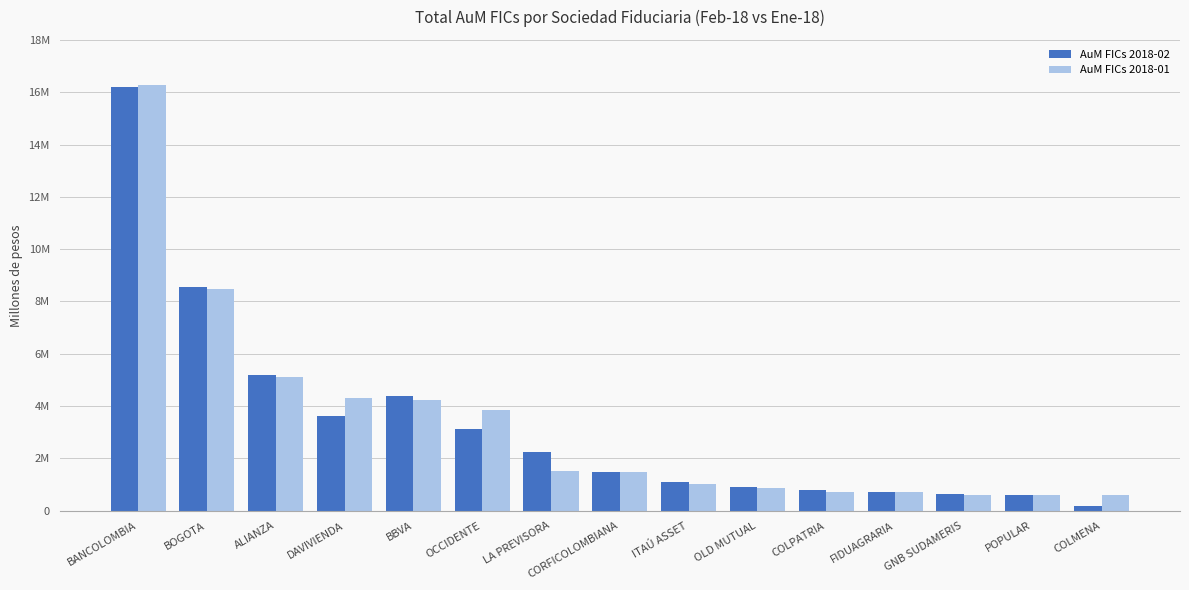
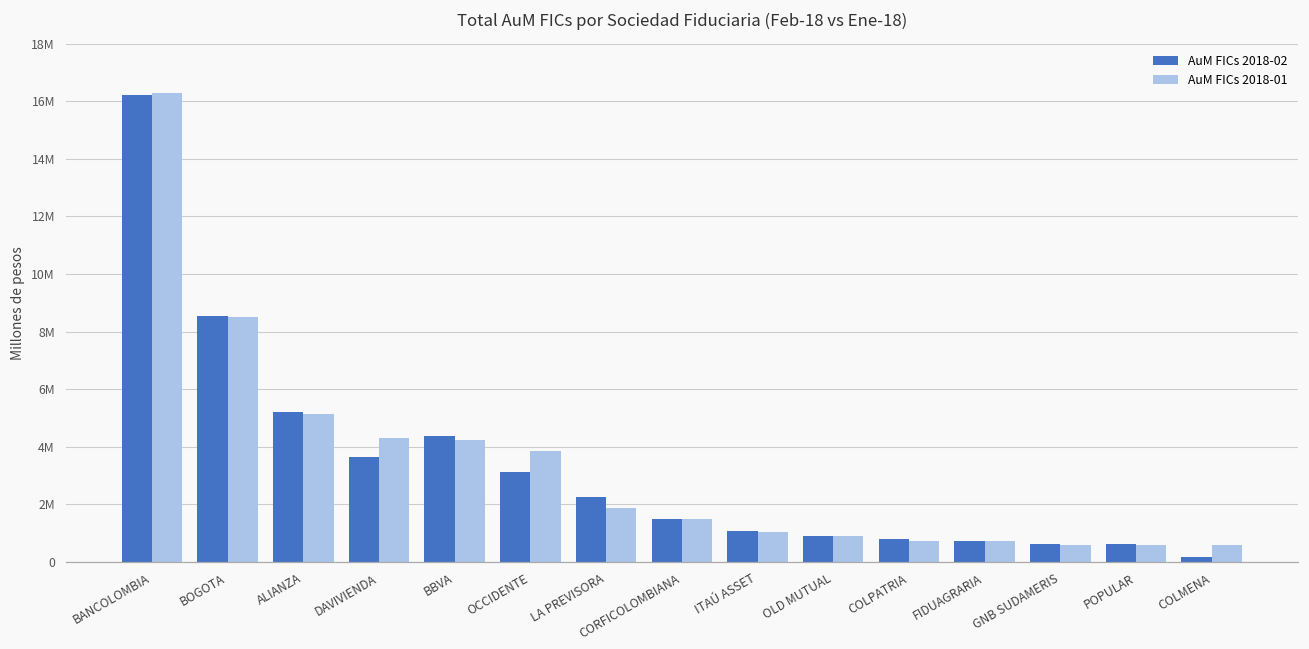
AuM FICs 2018-01, LA PREVISORA: 1500000 -> 1900000
